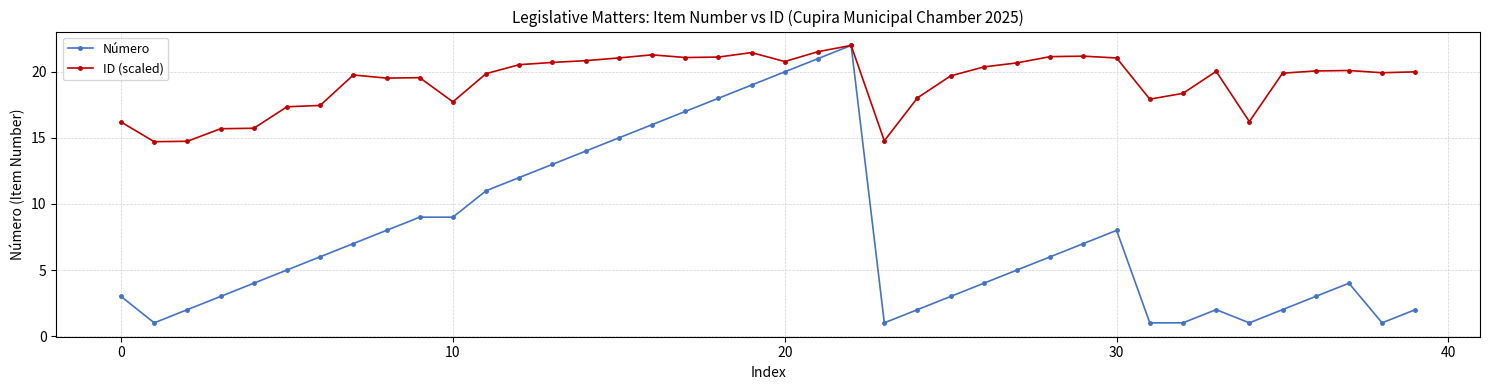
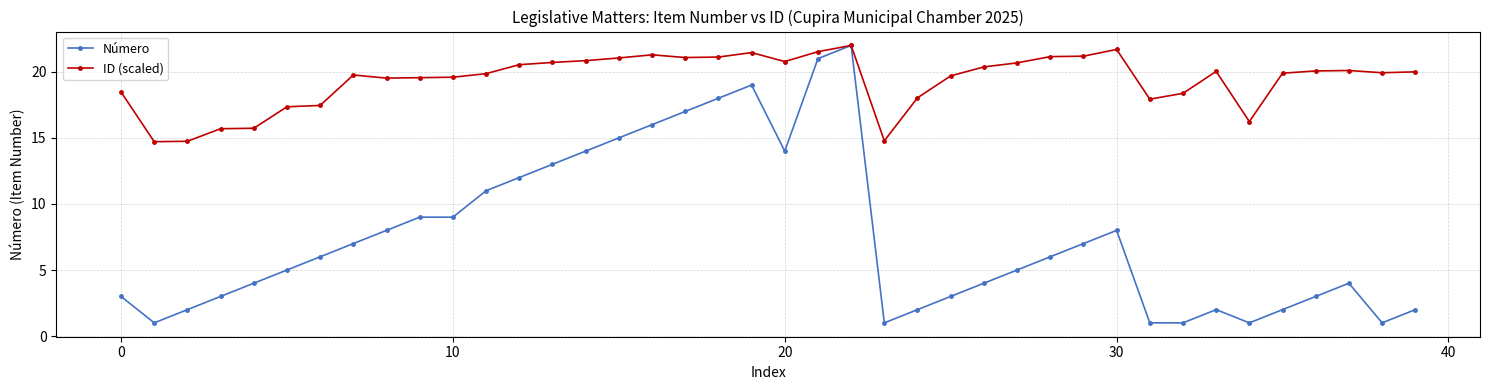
ID (scaled), 0: 16.2 -> 18.5
ID (scaled), 10: 17.7 -> 19.6
Número, 20: 20 -> 14
ID (scaled), 30: 21.1 -> 21.7
